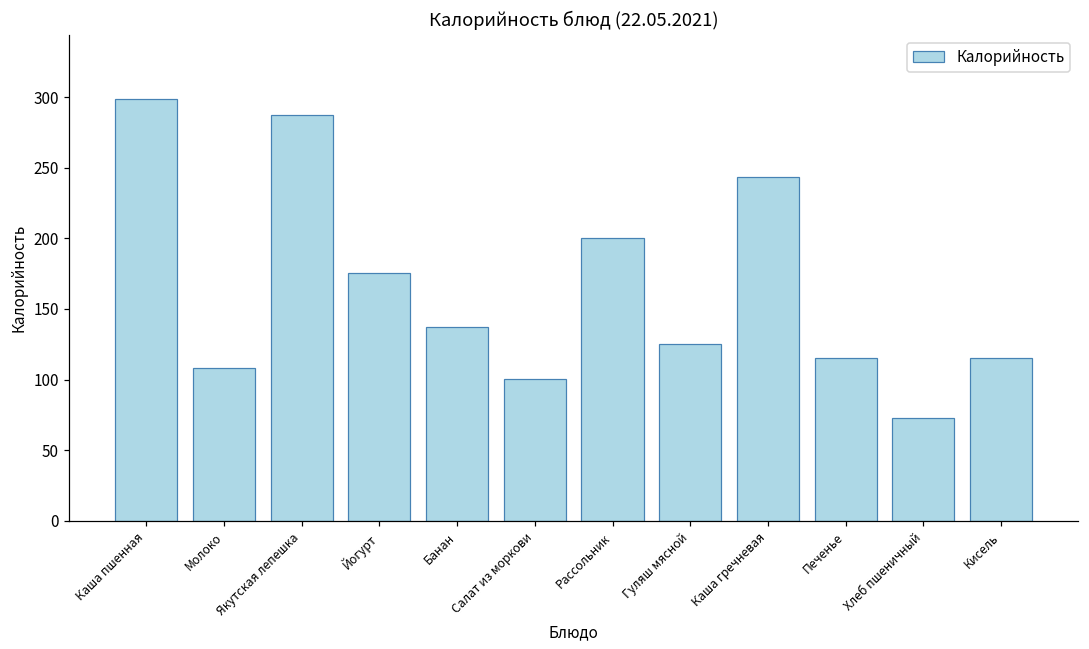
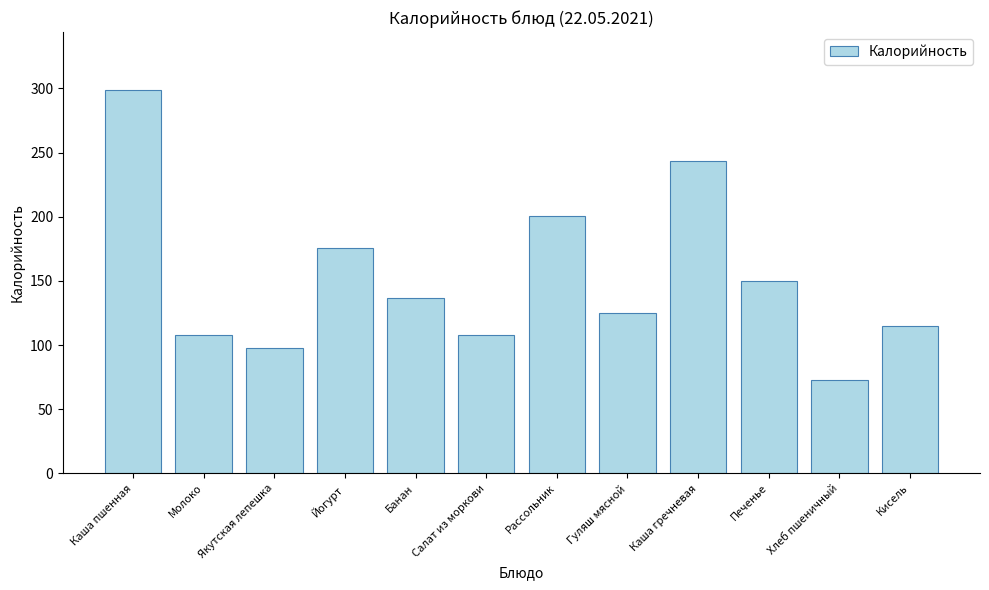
Якутская лепешка: 288 -> 98
Салат из моркови: 100 -> 108
Печенье: 115 -> 150
